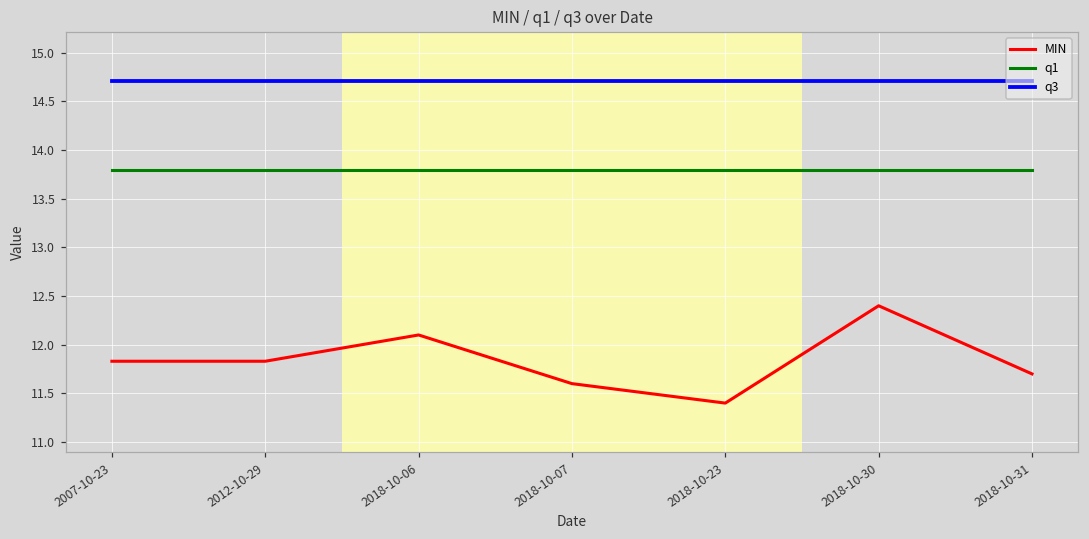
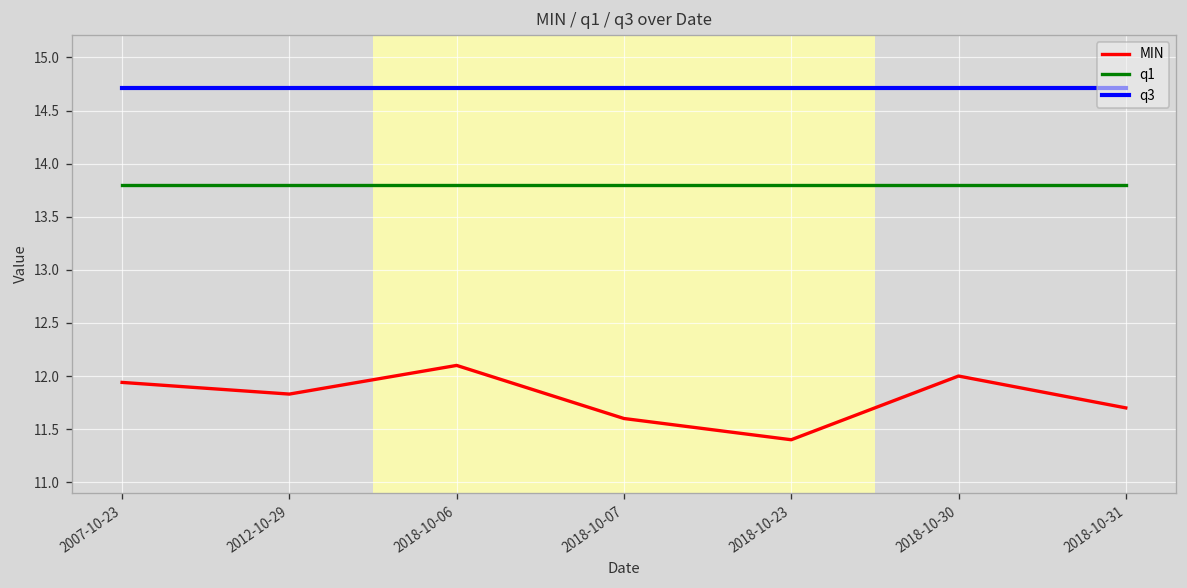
MIN, 2007-10-23: 11.8 -> 11.9
MIN, 2018-10-30: 12.4 -> 12.0
